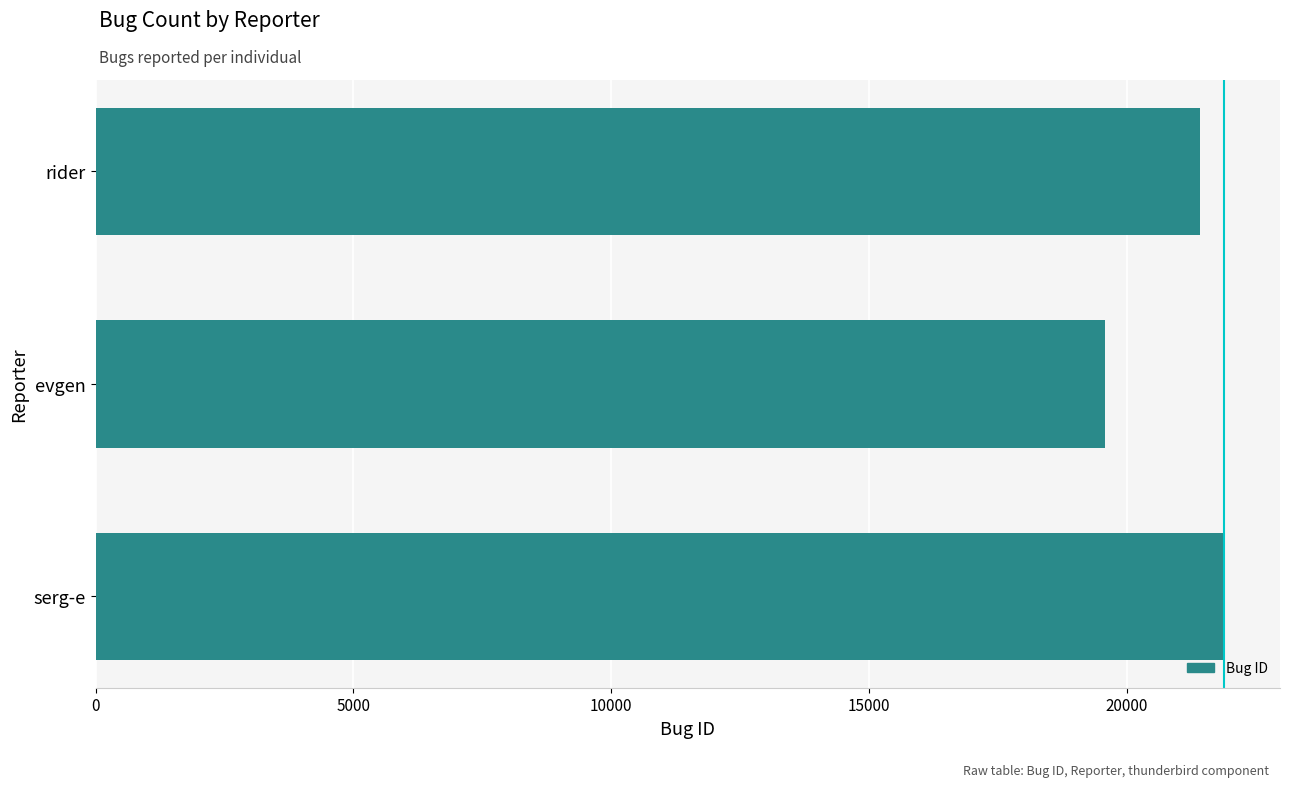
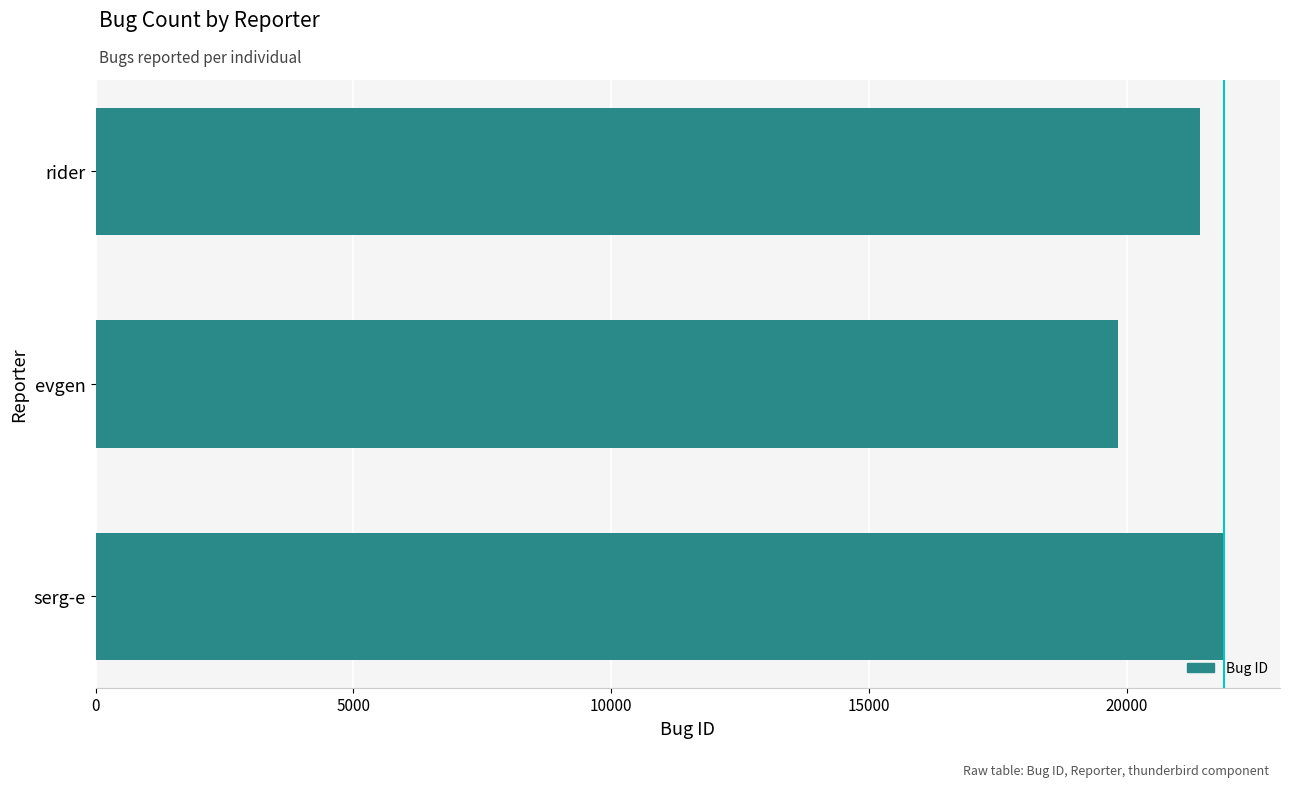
evgen: 19600 -> 19800
